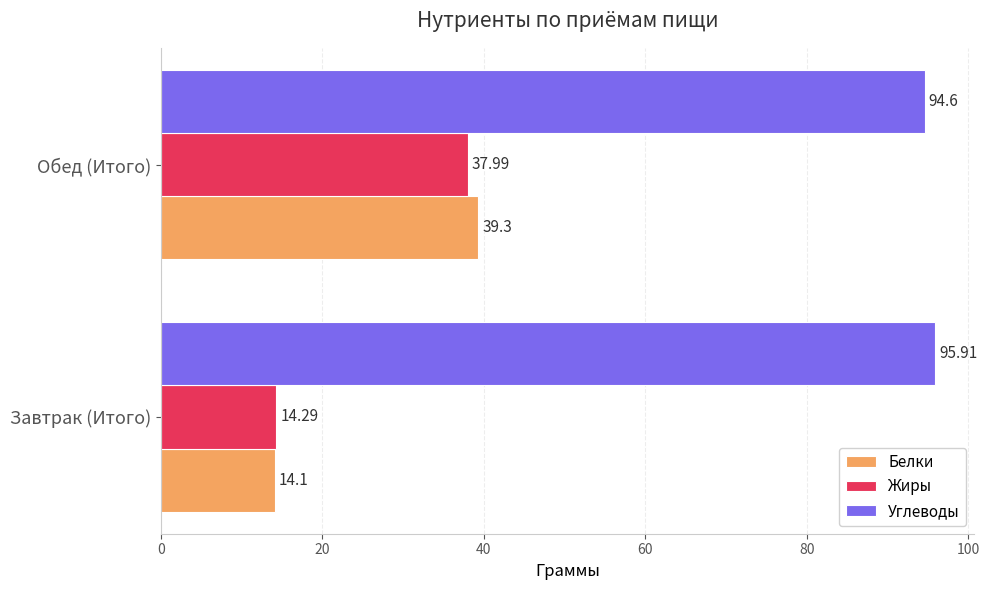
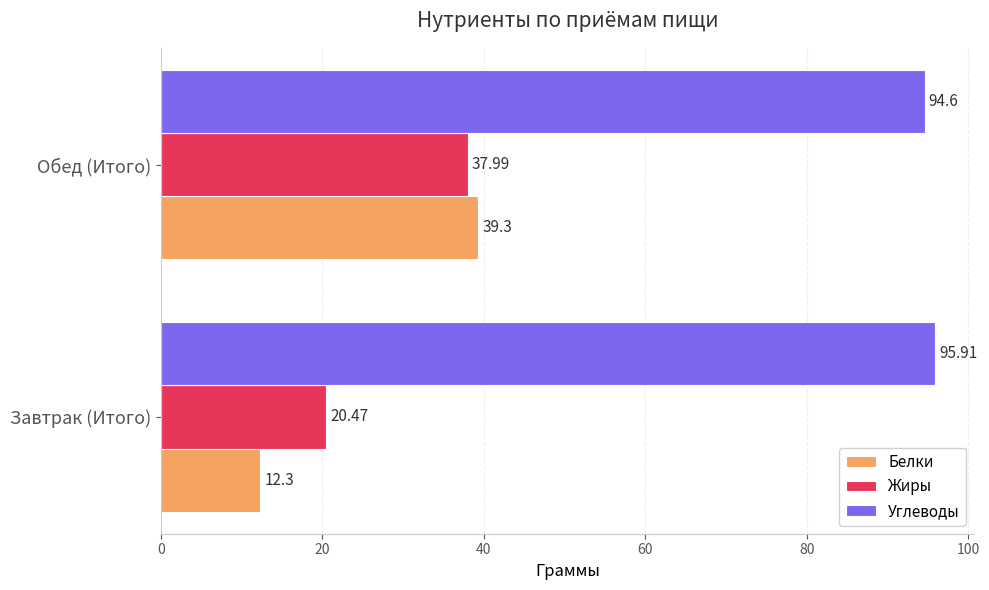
Жиры, Завтрак (Итого): 14.29 -> 20.47
Белки, Завтрак (Итого): 14.1 -> 12.3
